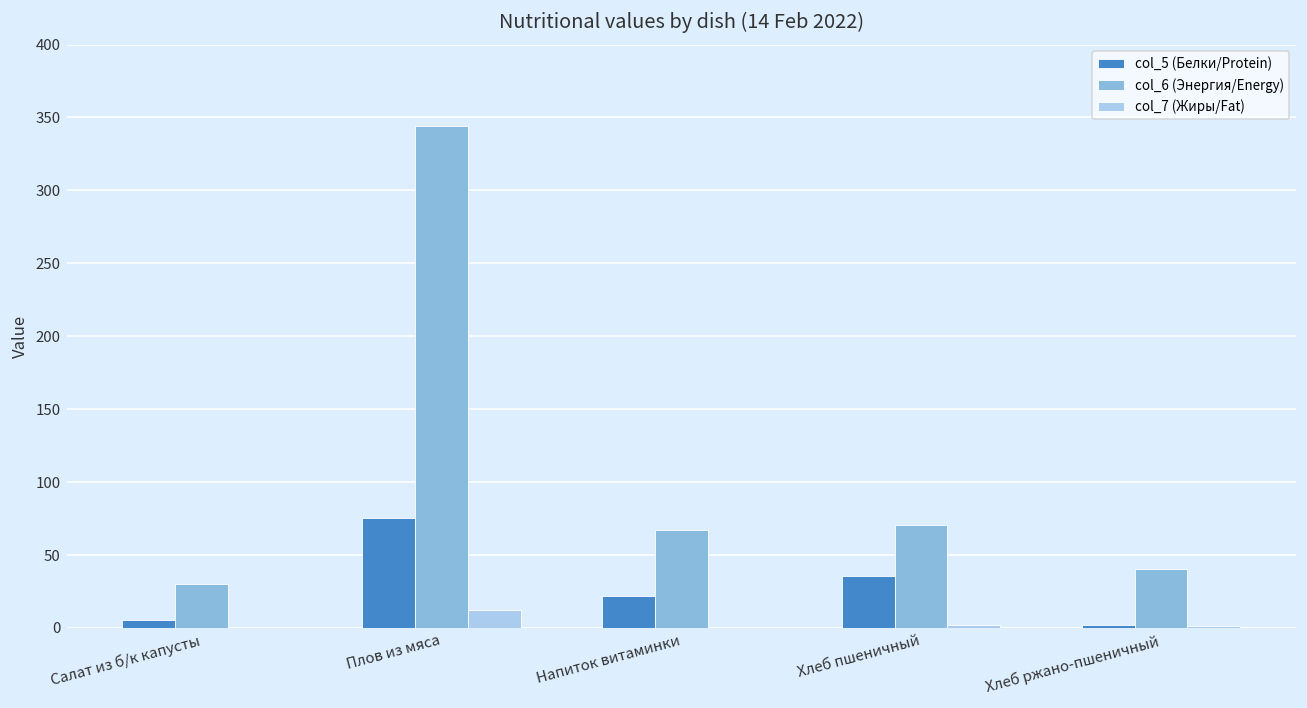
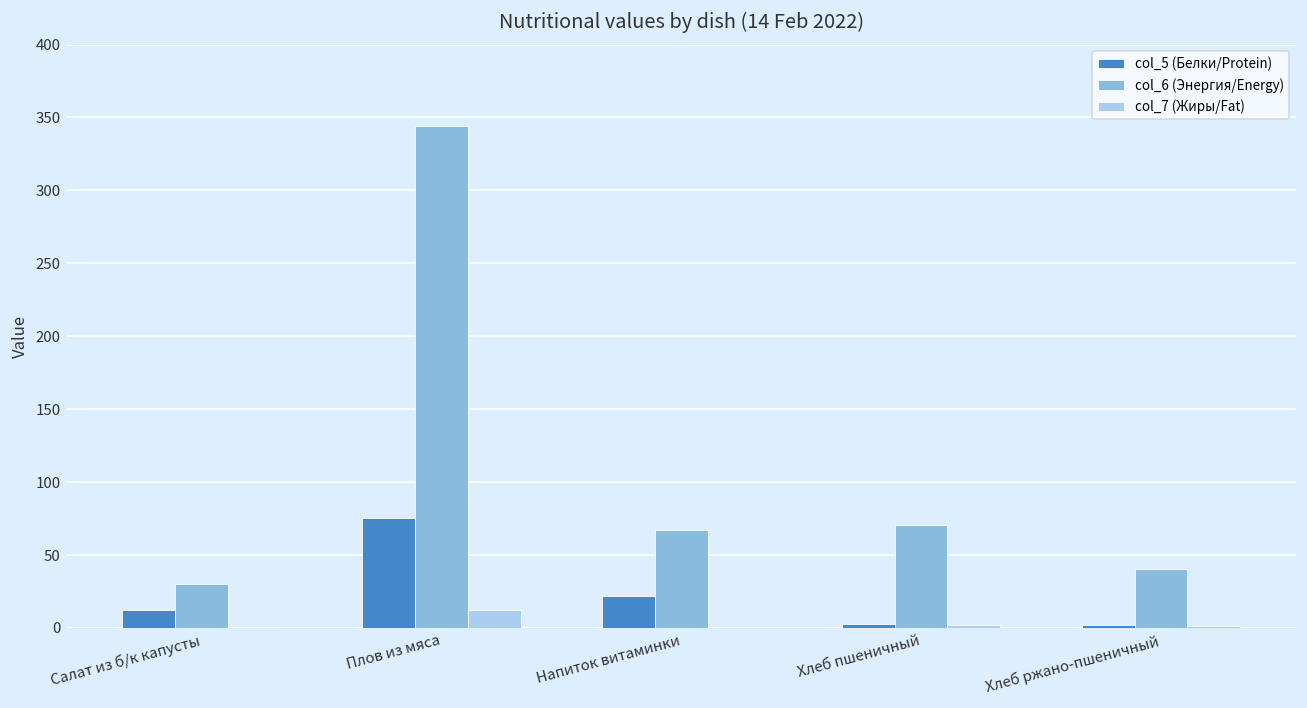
col_5 (Белки/Protein), Салат из б/к капусты: 5 -> 13
col_5 (Белки/Protein), Хлеб пшеничный: 36 -> 2
